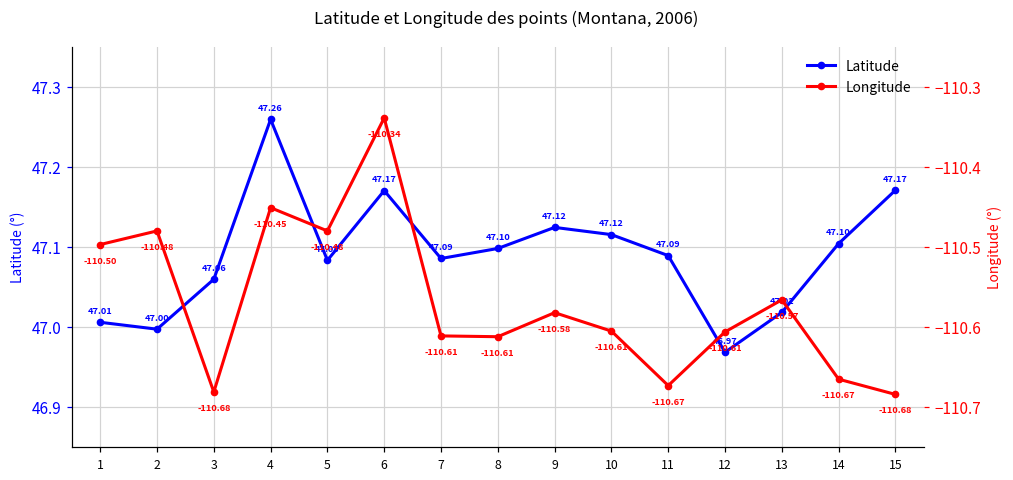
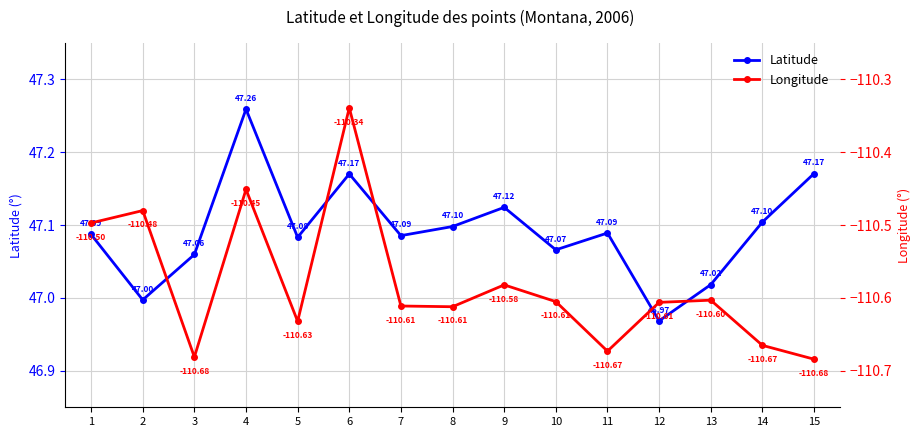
Latitude, 1: 47.01 -> 47.09
Latitude, 10: 47.12 -> 47.07
Longitude, 5: -110.48 -> -110.63
Longitude, 13: -110.57 -> -110.60
